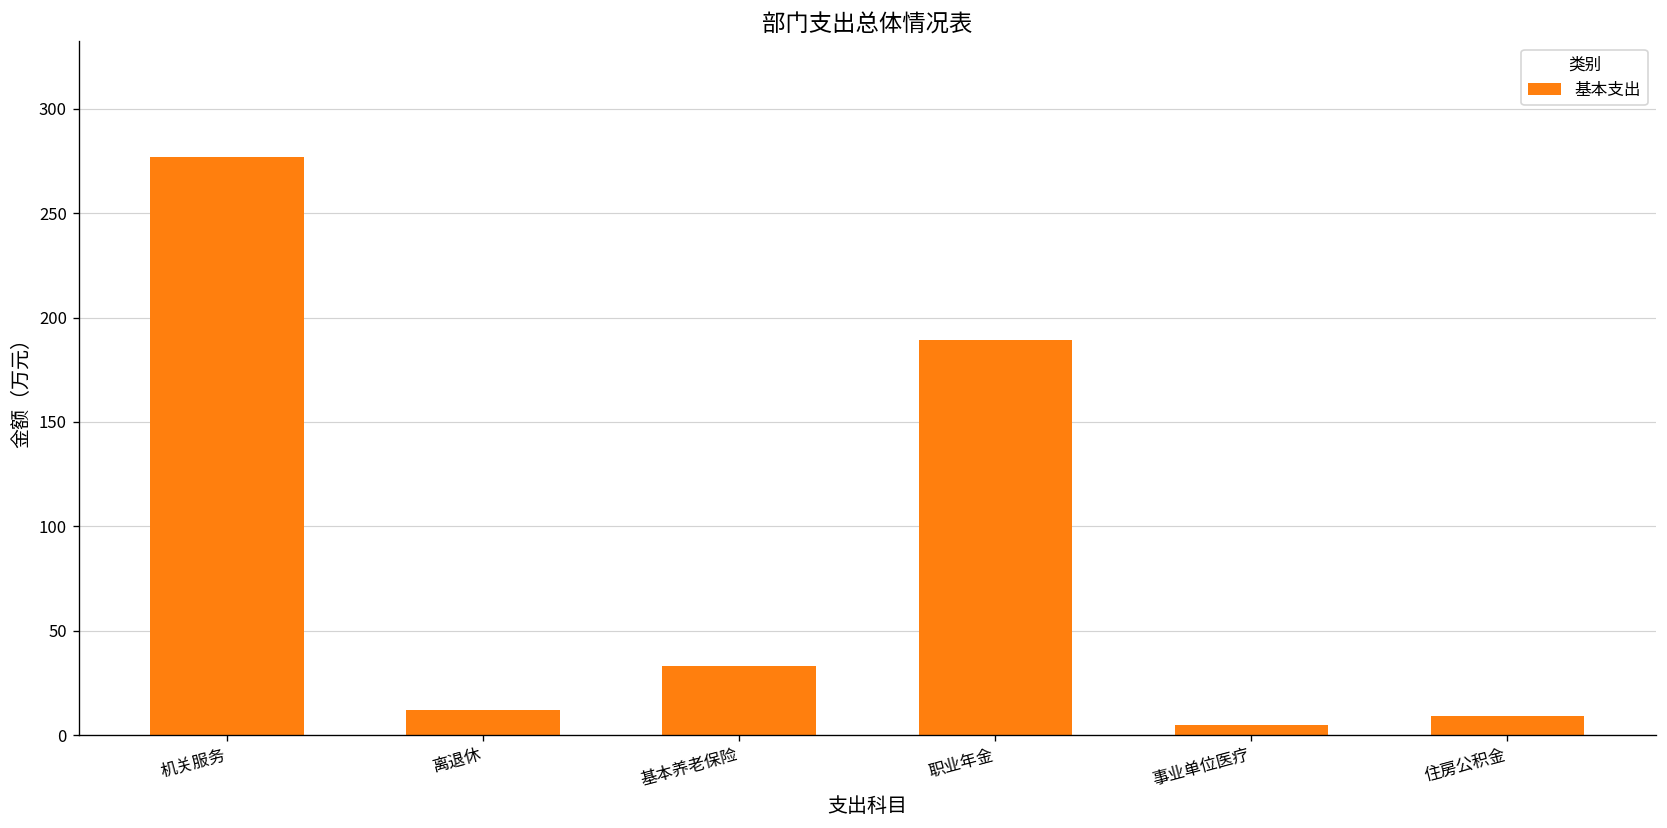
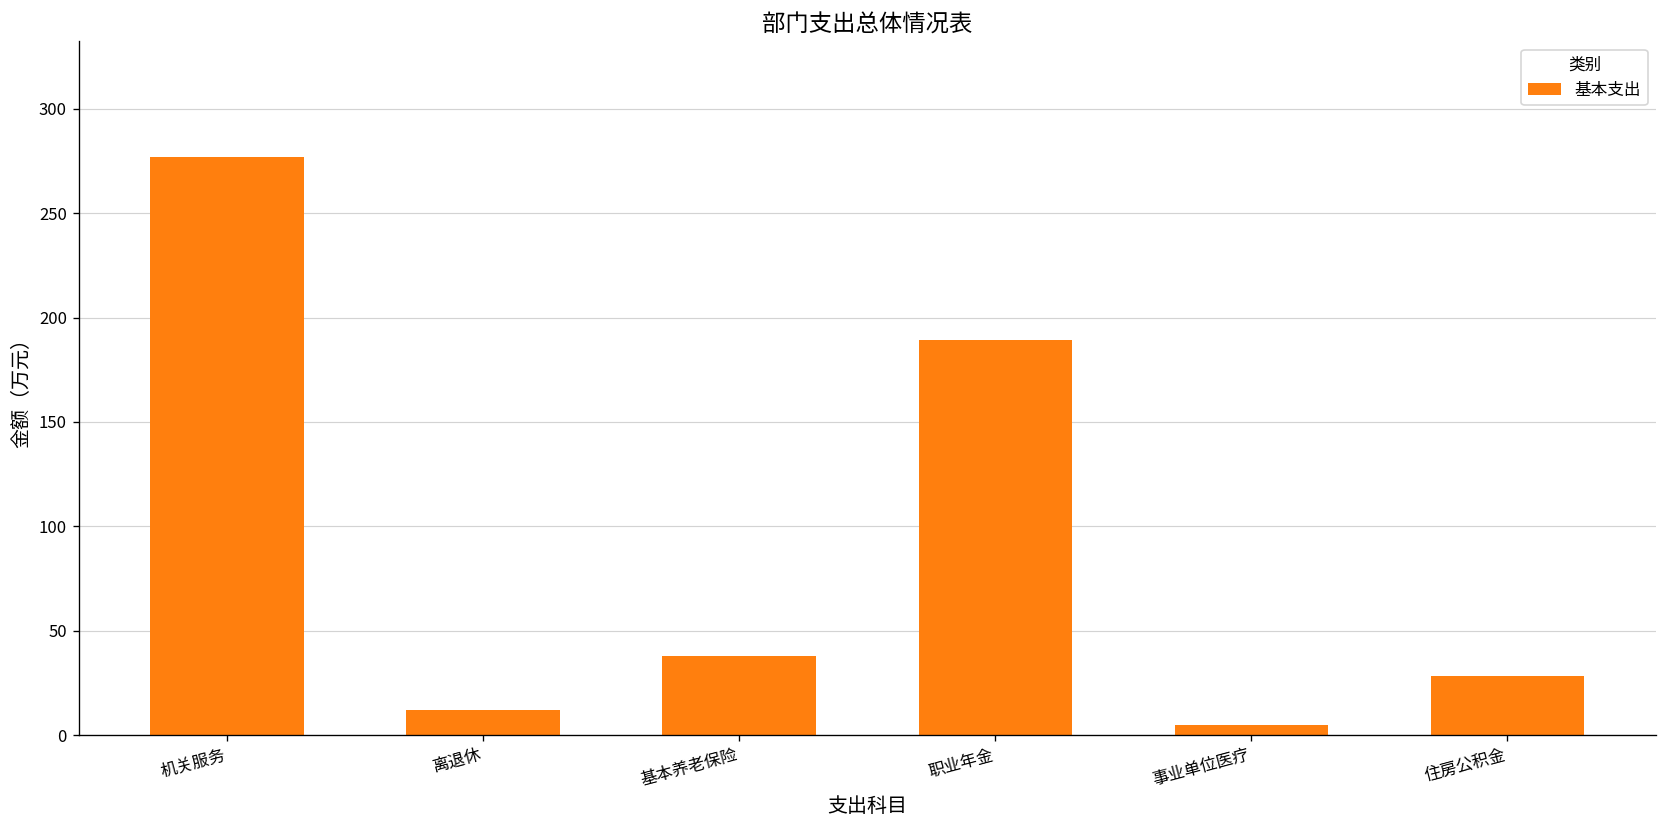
基本养老保险: 33 -> 38
住房公积金: 9 -> 29
